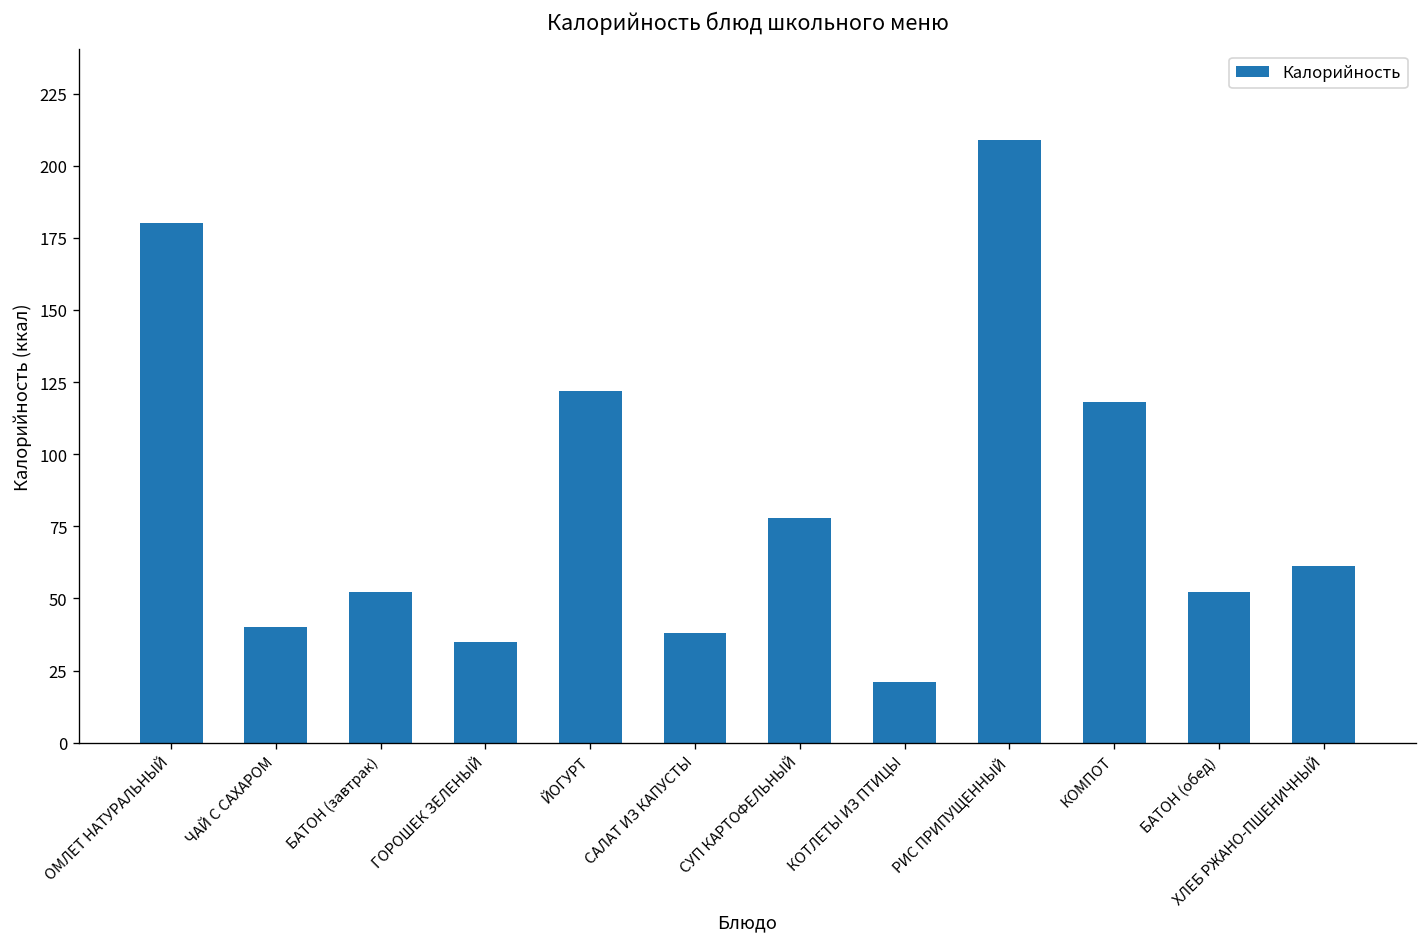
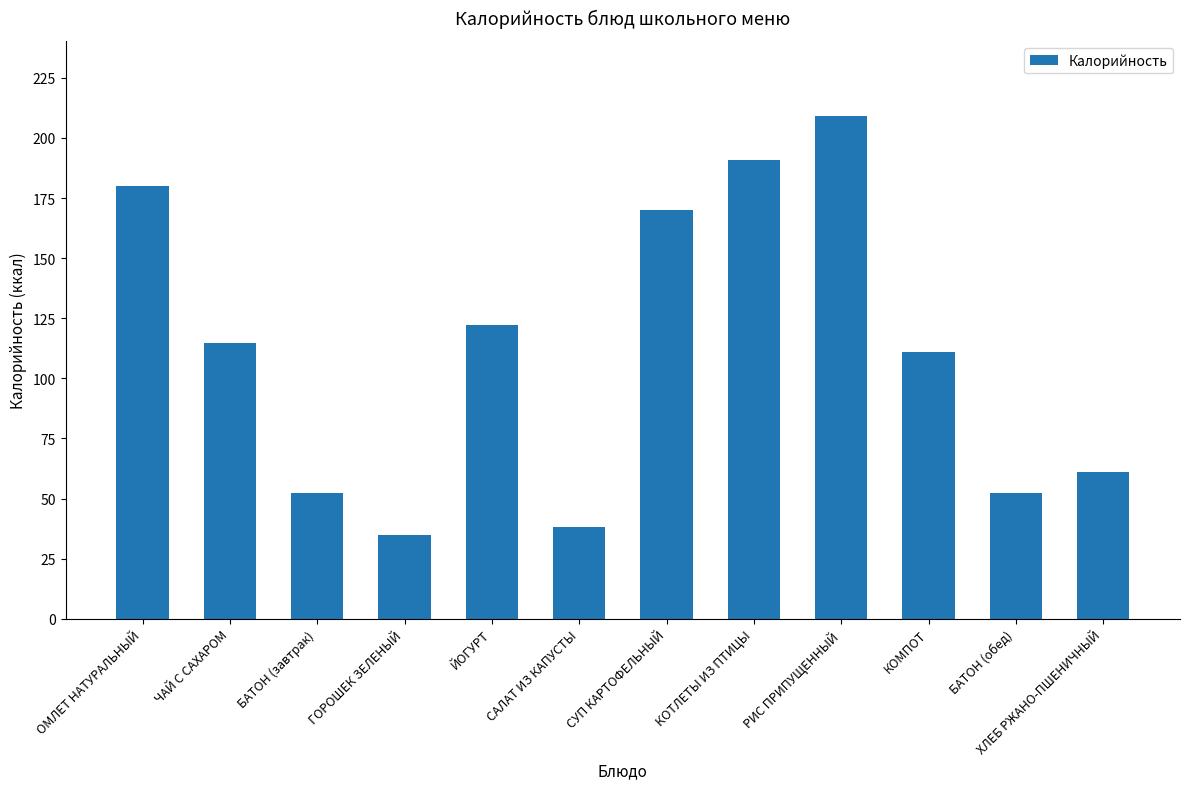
ЧАЙ С САХАРОМ: 40 -> 115
СУП КАРТОФЕЛЬНЫЙ: 78 -> 170
КОТЛЕТЫ ИЗ ПТИЦЫ: 21 -> 191
КОМПОТ: 118 -> 111
